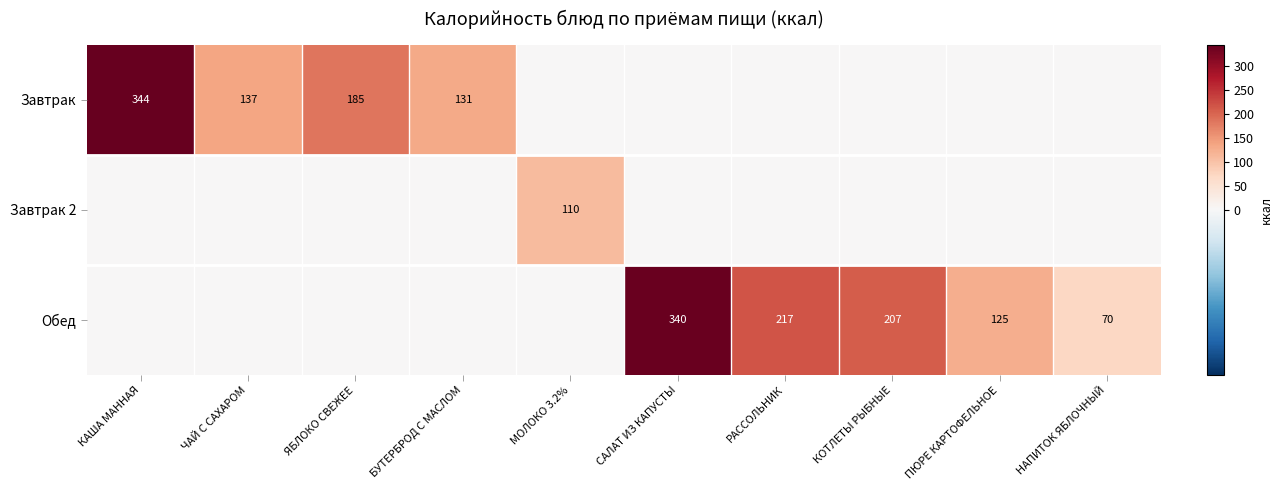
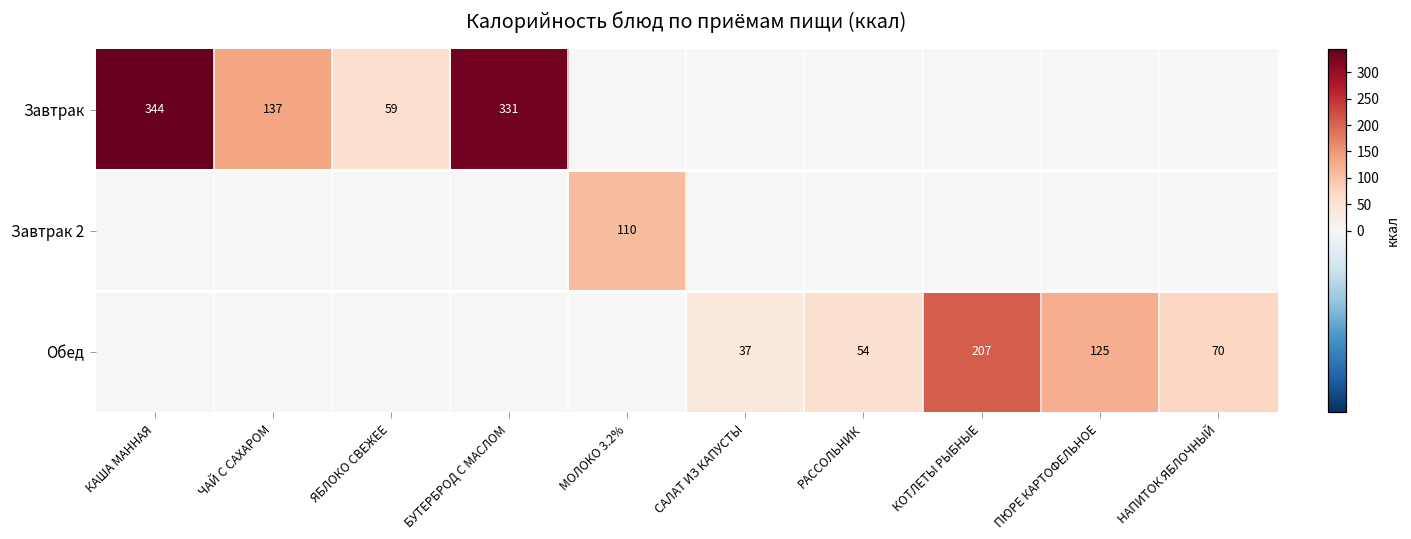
Завтрак, ЯБЛОКО СВЕЖЕЕ: 185 -> 59
Завтрак, БУТЕРБРОД С МАСЛОМ: 131 -> 331
Обед, САЛАТ ИЗ КАПУСТЫ: 340 -> 37
Обед, РАССОЛЬНИК: 217 -> 54
